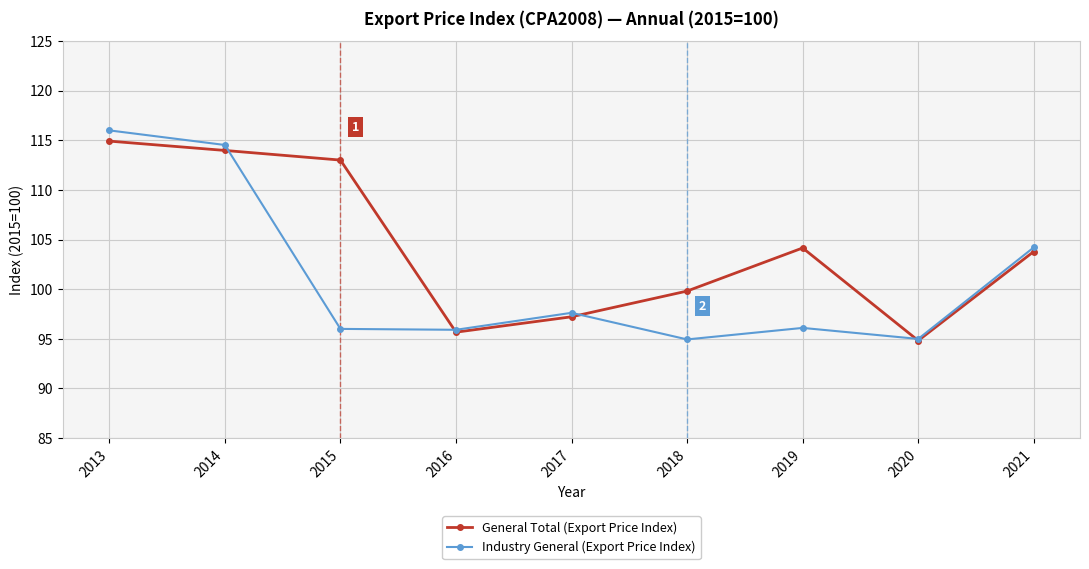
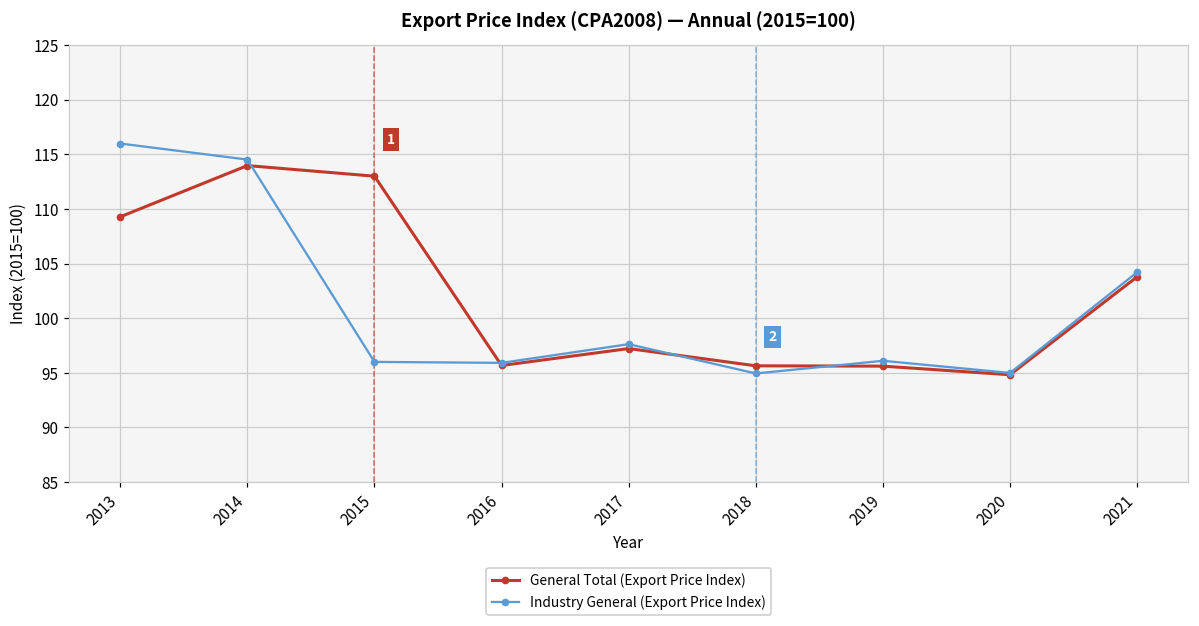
General Total (Export Price Index), 2013: 115 -> 109
General Total (Export Price Index), 2018: 100 -> 96
General Total (Export Price Index), 2019: 104 -> 96
